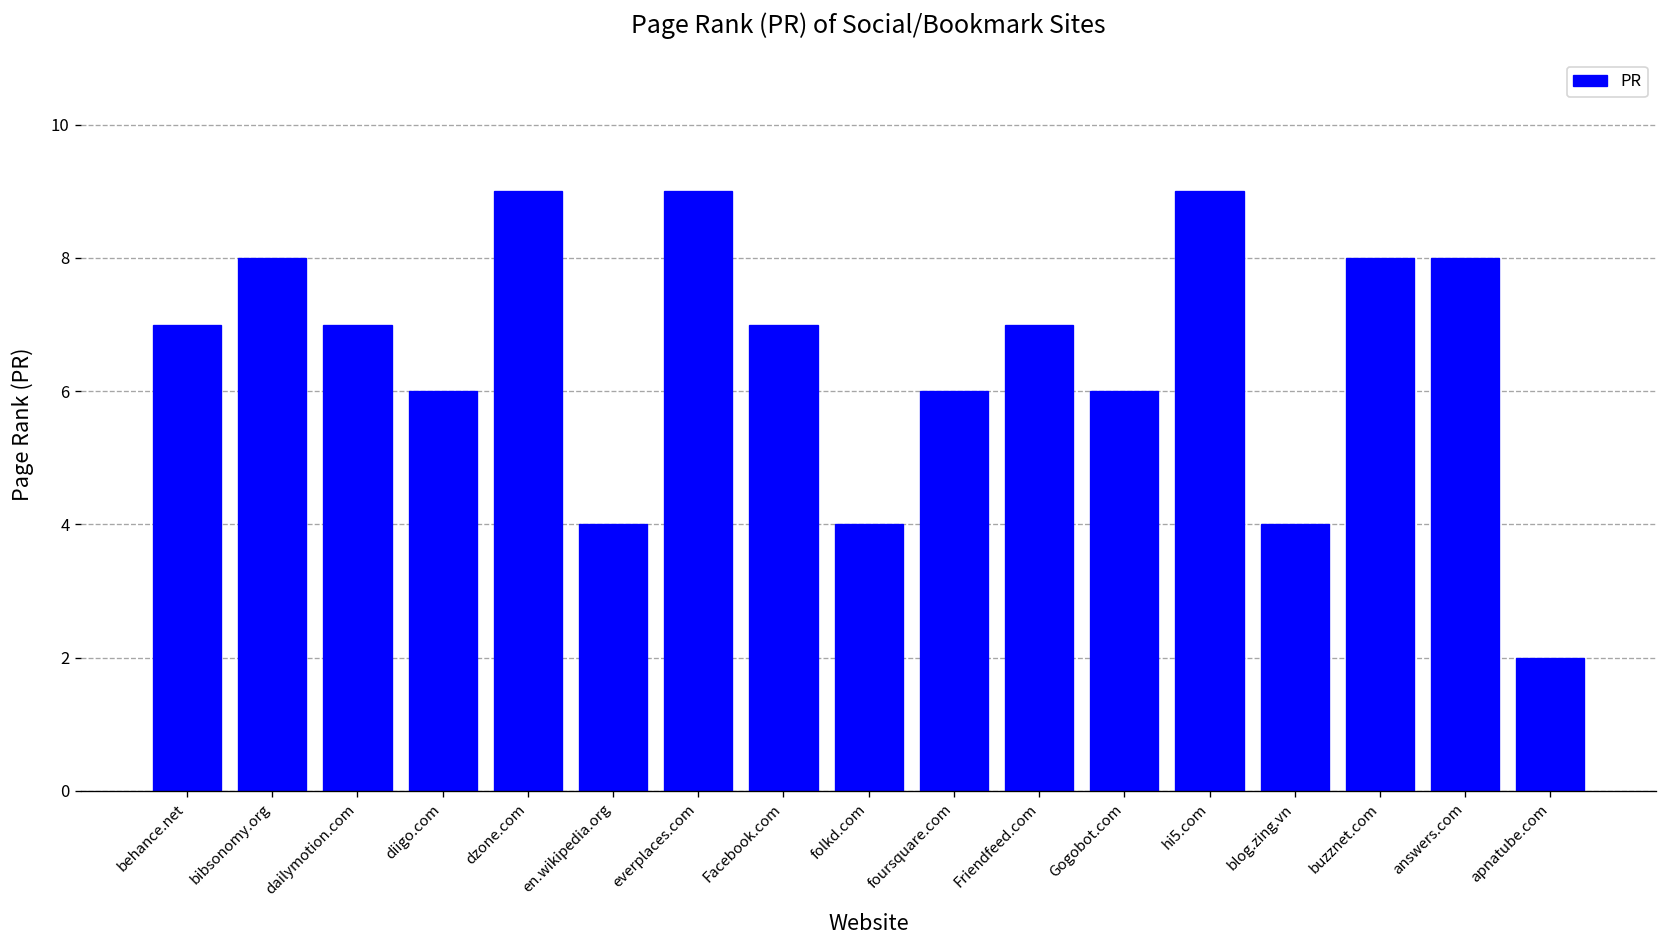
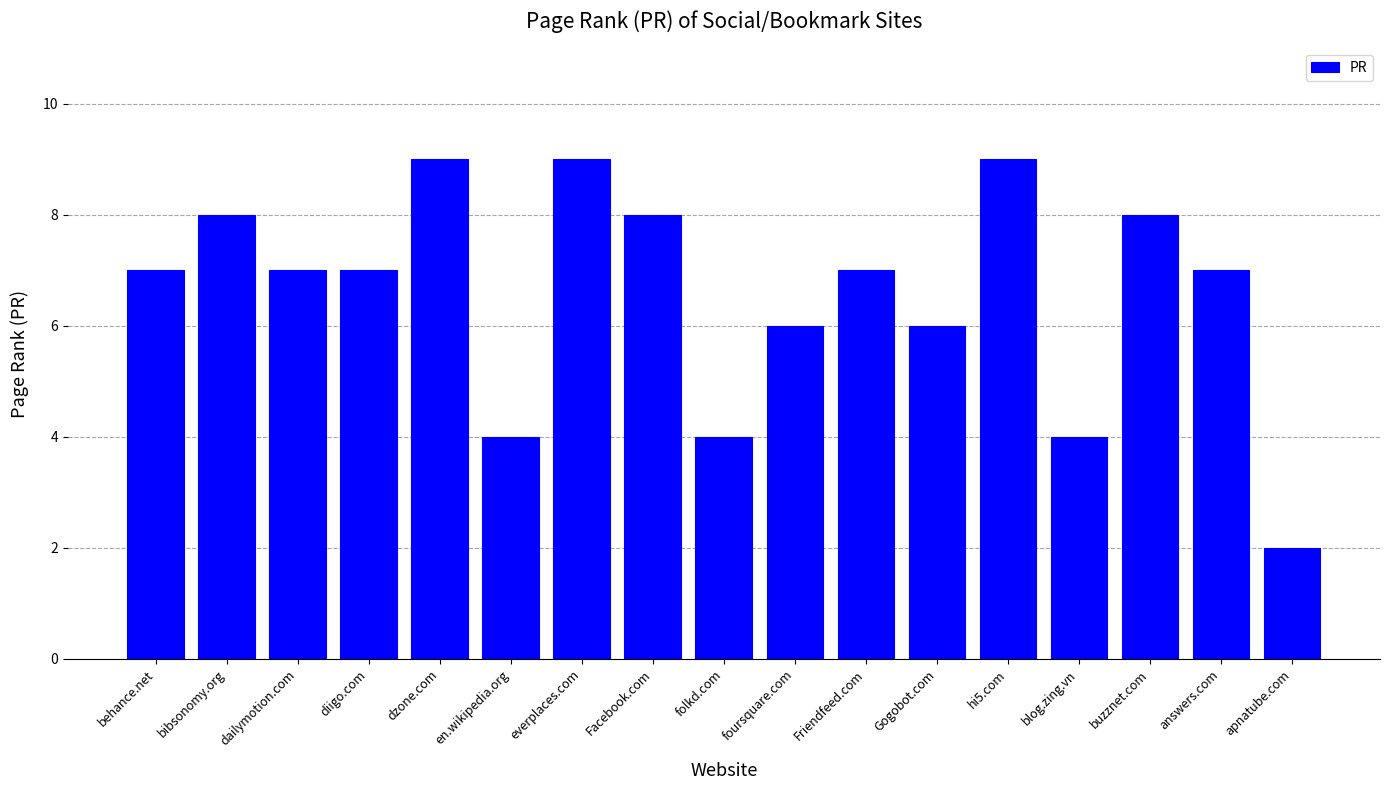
diigo.com: 6 -> 7
Facebook.com: 7 -> 8
answers.com: 8 -> 7
